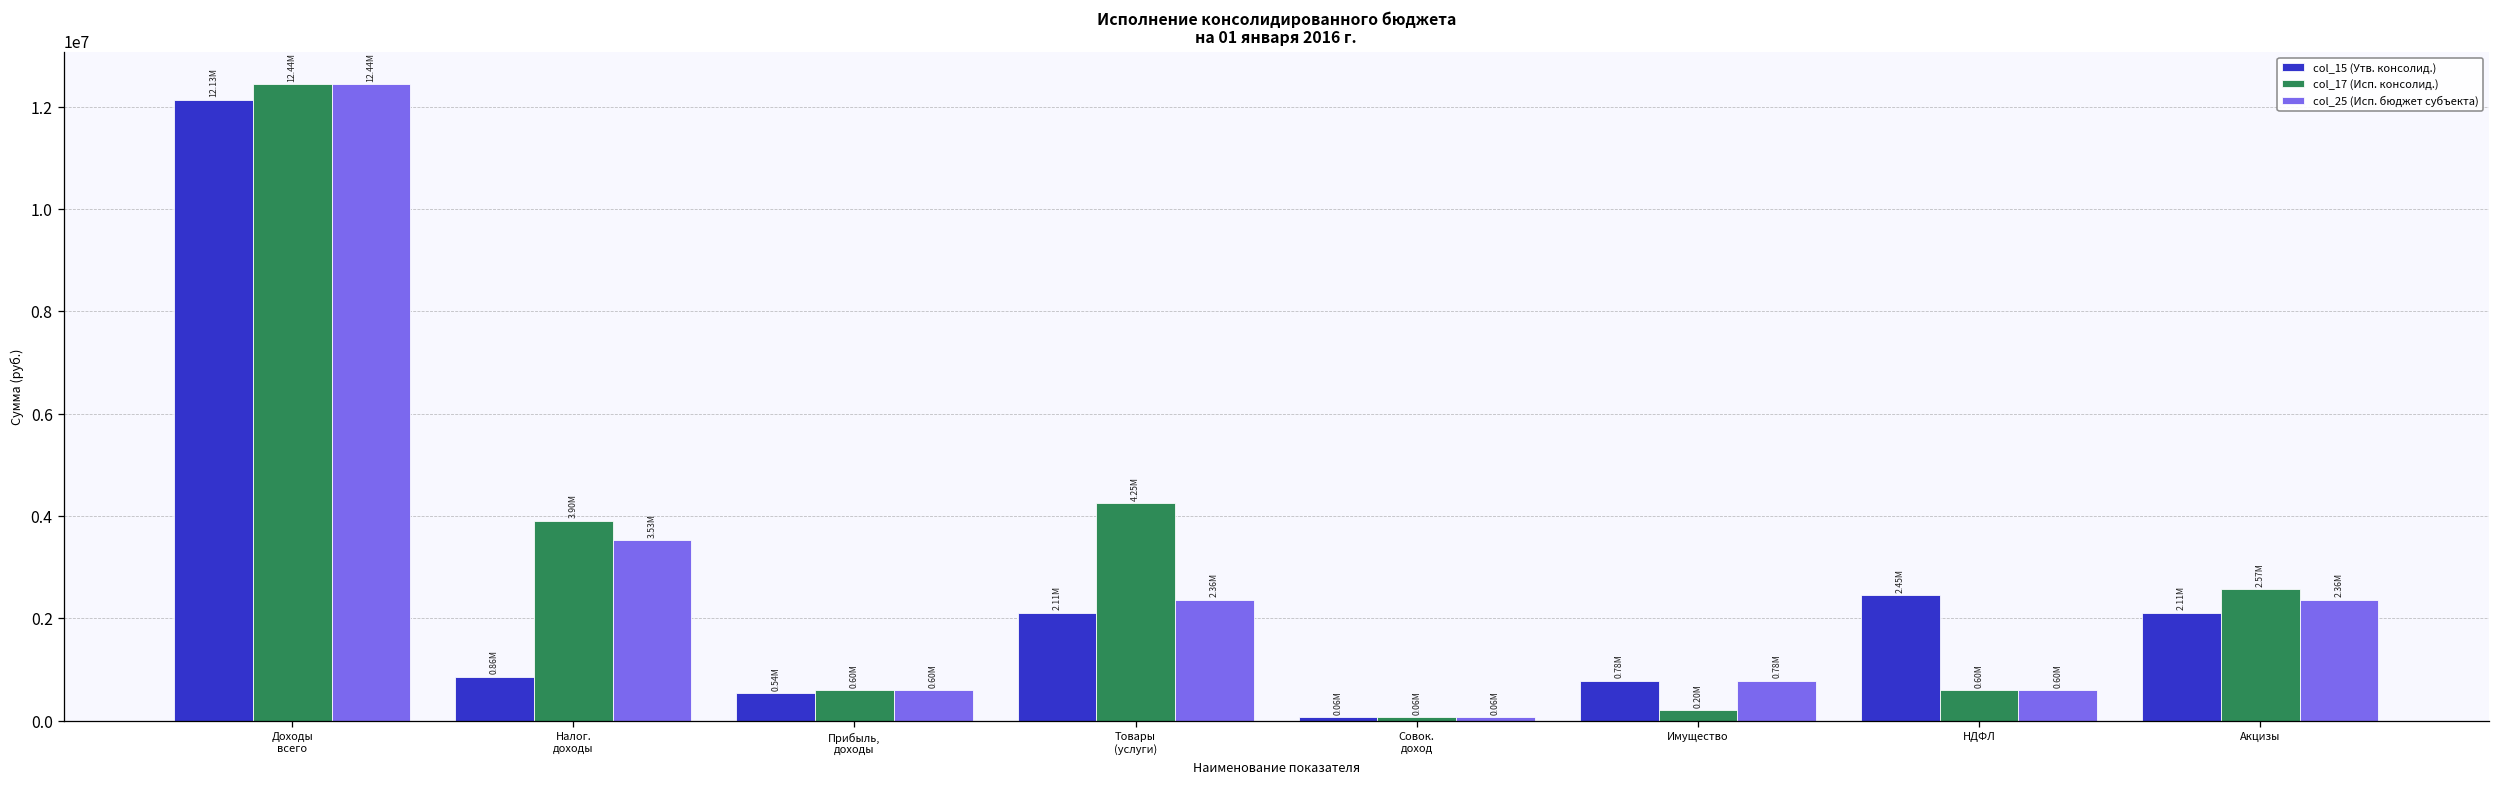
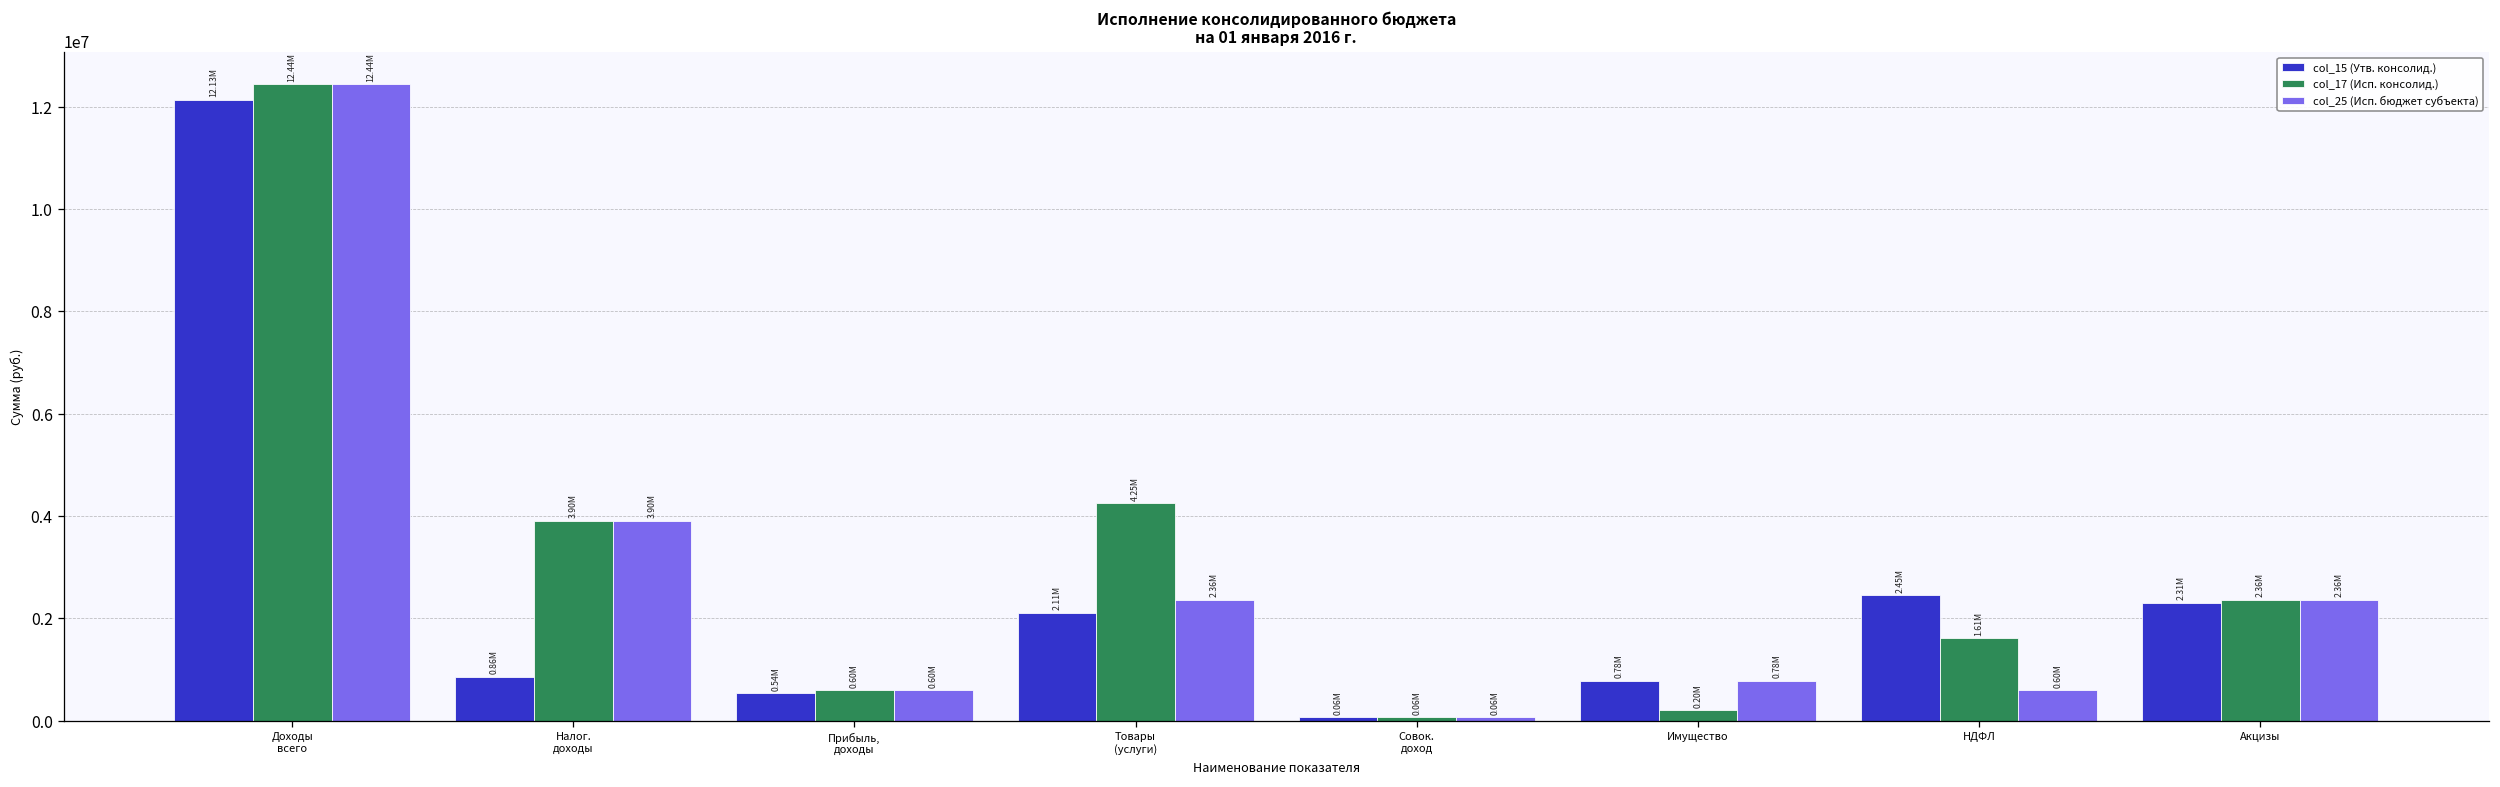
col_25 (Исп. бюджет субъекта), Налог. доходы: 3.53M -> 3.90M
col_17 (Исп. консолид.), НДФЛ: 0.60M -> 1.61M
col_15 (Утв. консолид.), Акцизы: 2.11M -> 2.31M
col_17 (Исп. консолид.), Акцизы: 2.57M -> 2.36M
